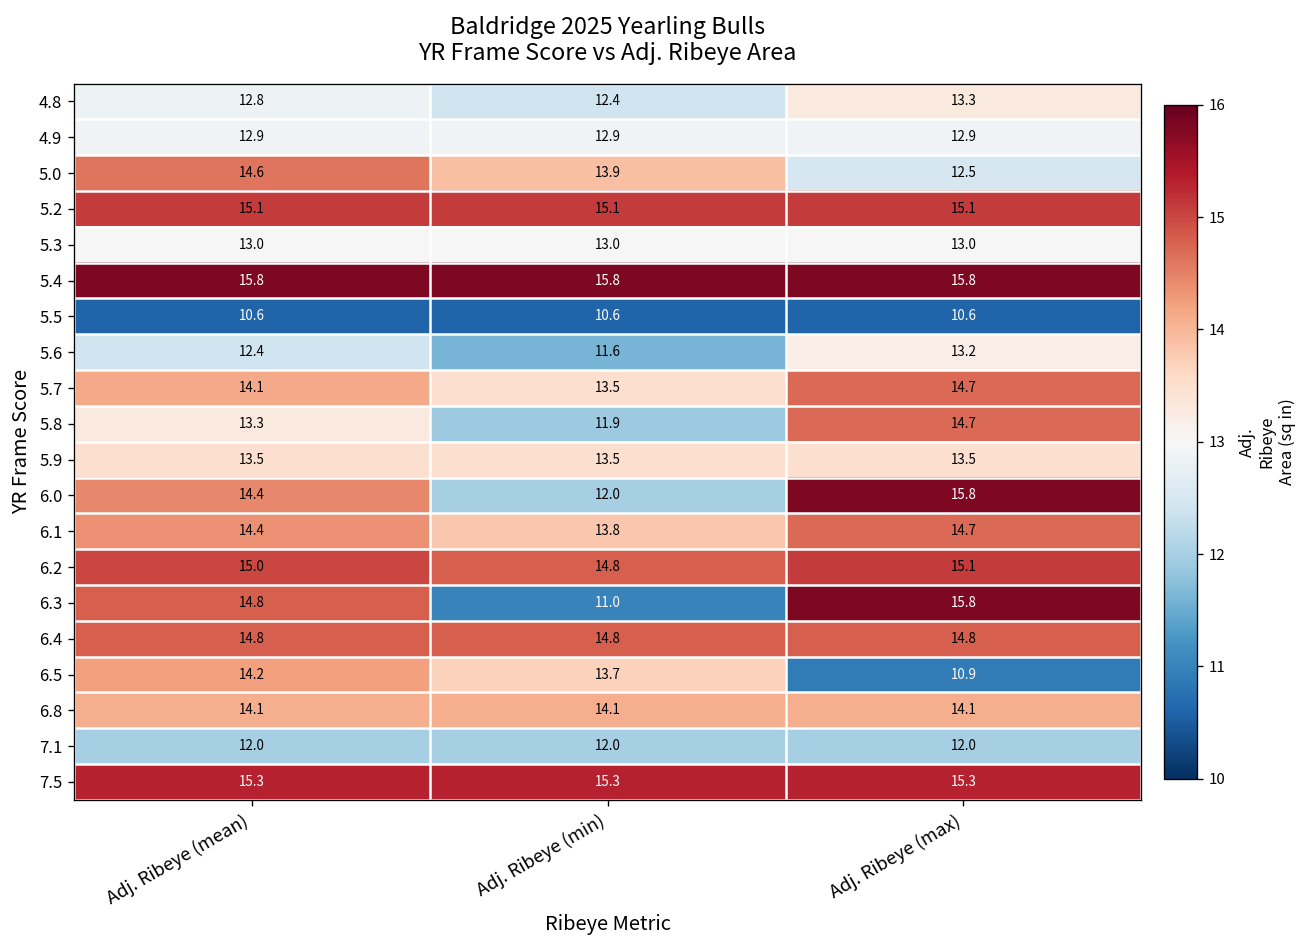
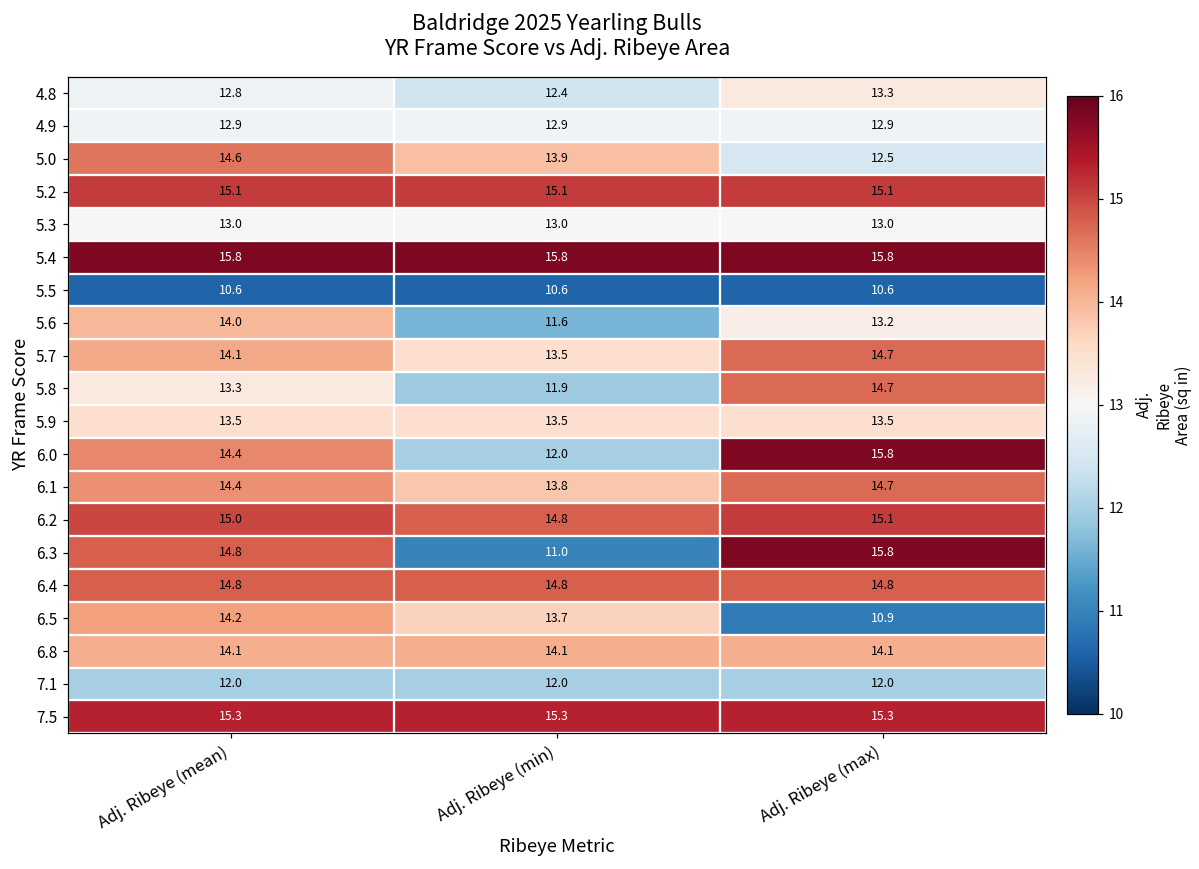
5.6, Adj. Ribeye (mean): 12.4 -> 14.0
